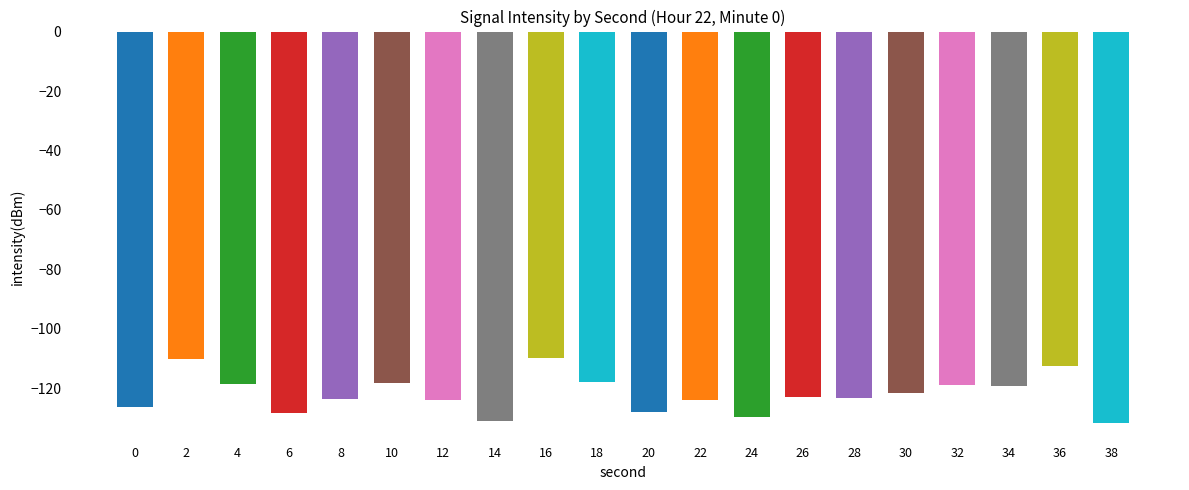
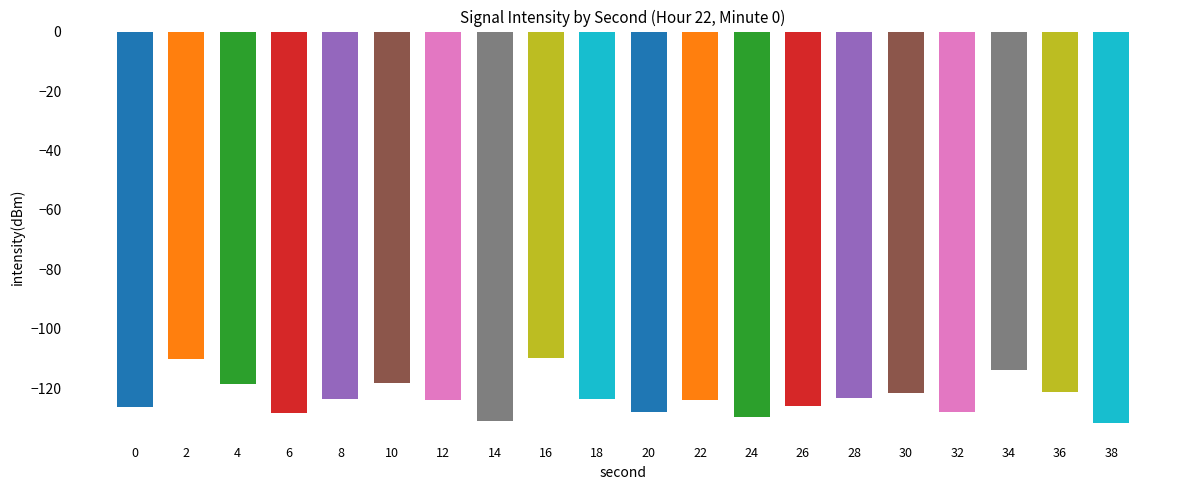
18: -118 -> -124
26: -123 -> -126
32: -119 -> -128
34: -119 -> -114
36: -113 -> -121
